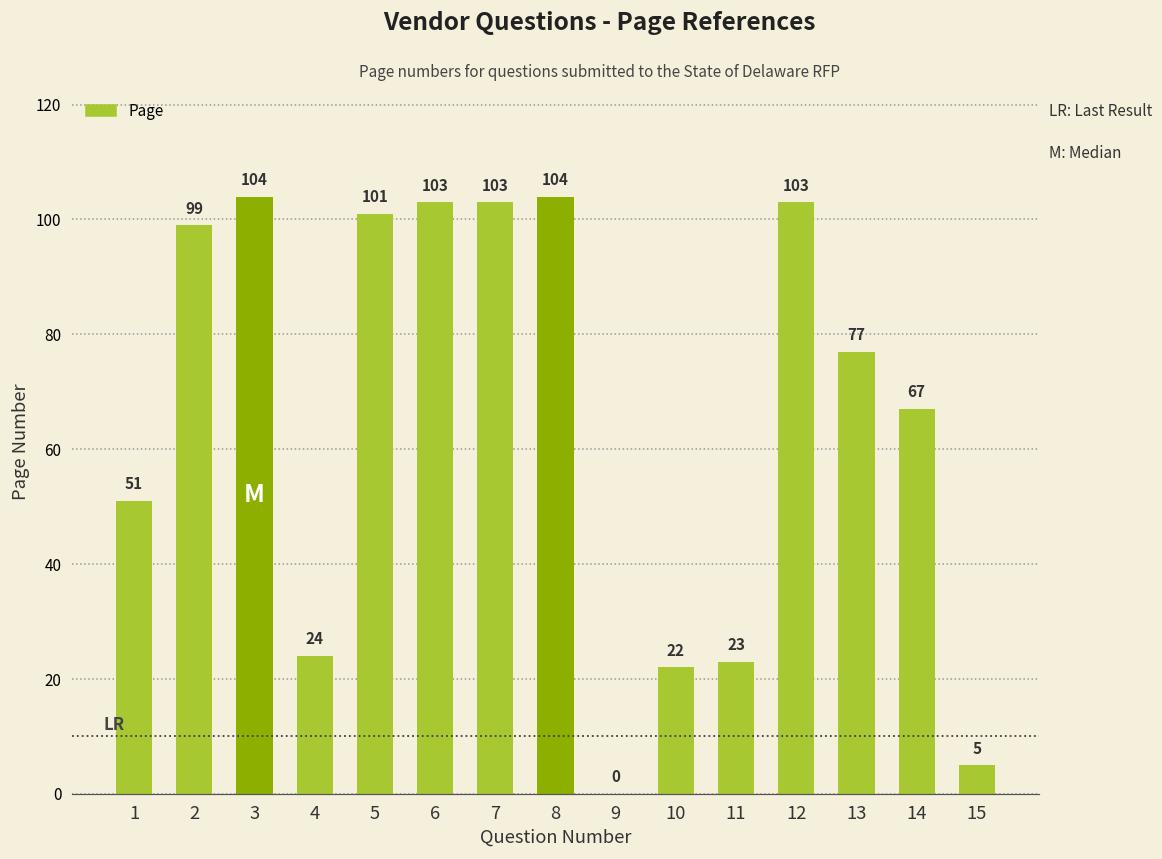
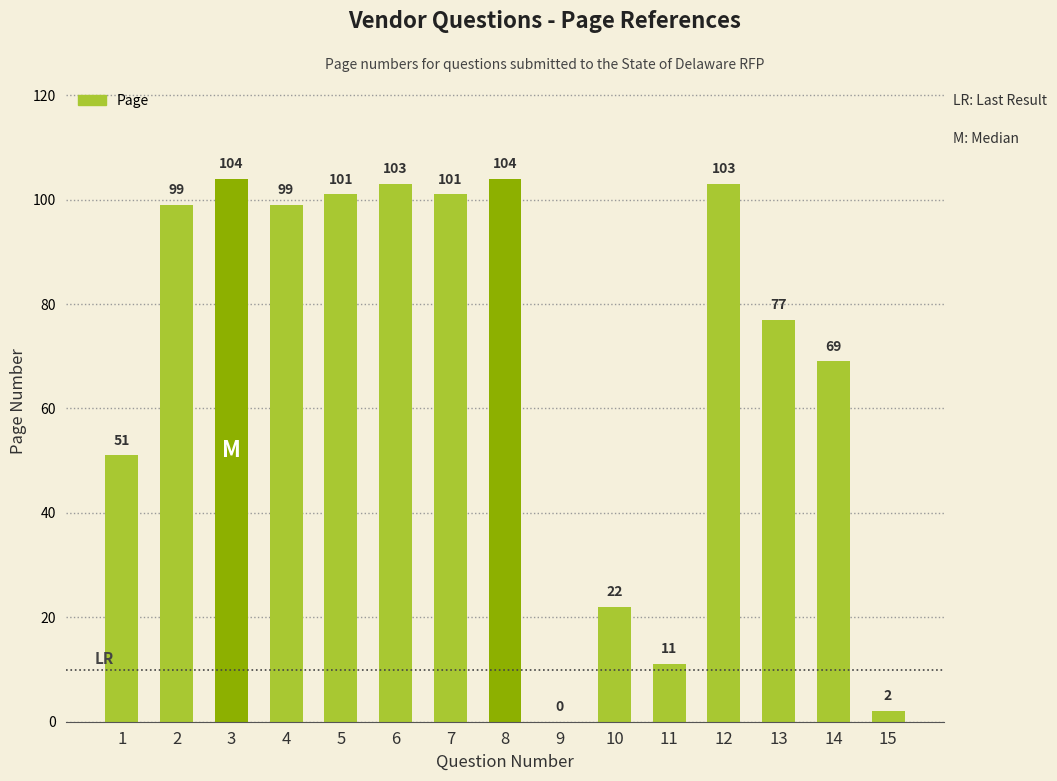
4: 24 -> 99
7: 103 -> 101
11: 23 -> 11
14: 67 -> 69
15: 5 -> 2
